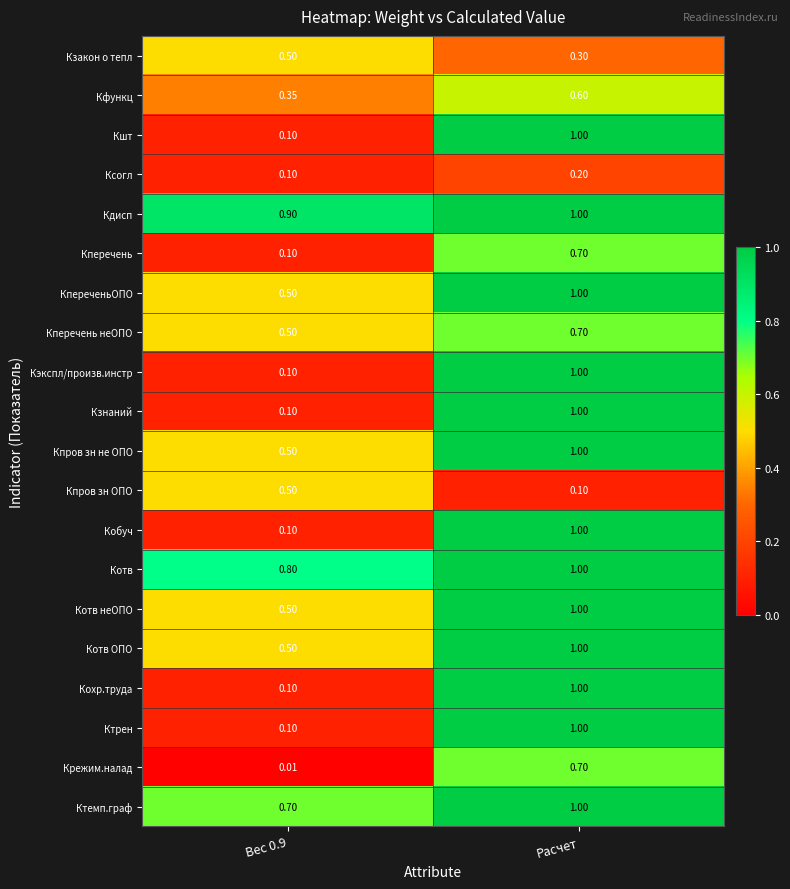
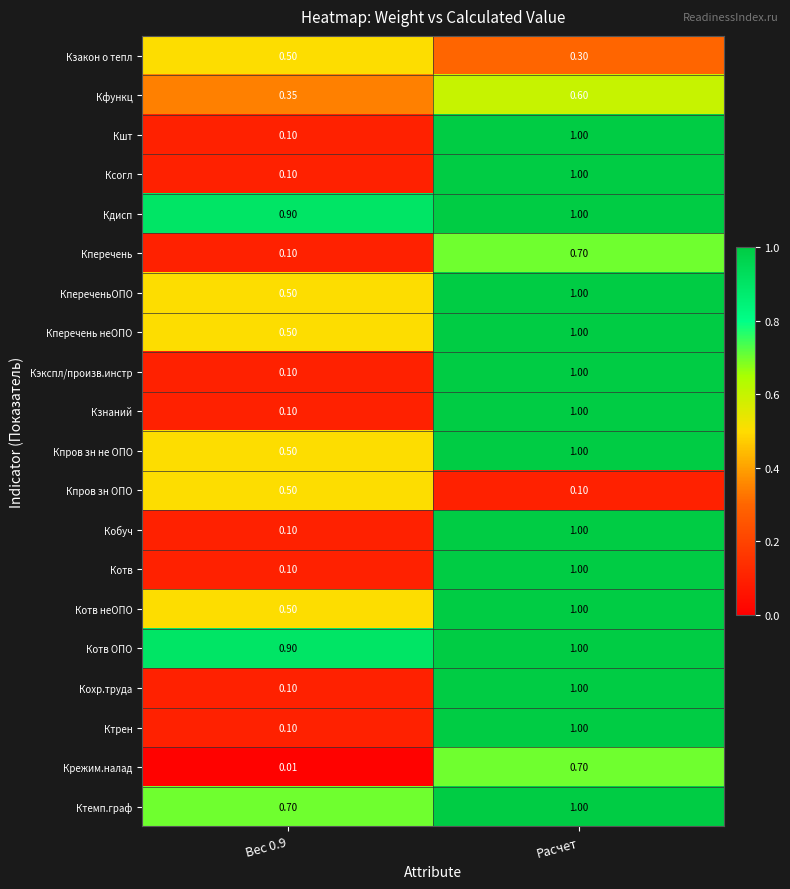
Ксогл, Расчет: 0.20 -> 1.00
Кперечень неОПО, Расчет: 0.70 -> 1.00
Котв, Вес 0.9: 0.80 -> 0.10
Котв ОПО, Вес 0.9: 0.50 -> 0.90
